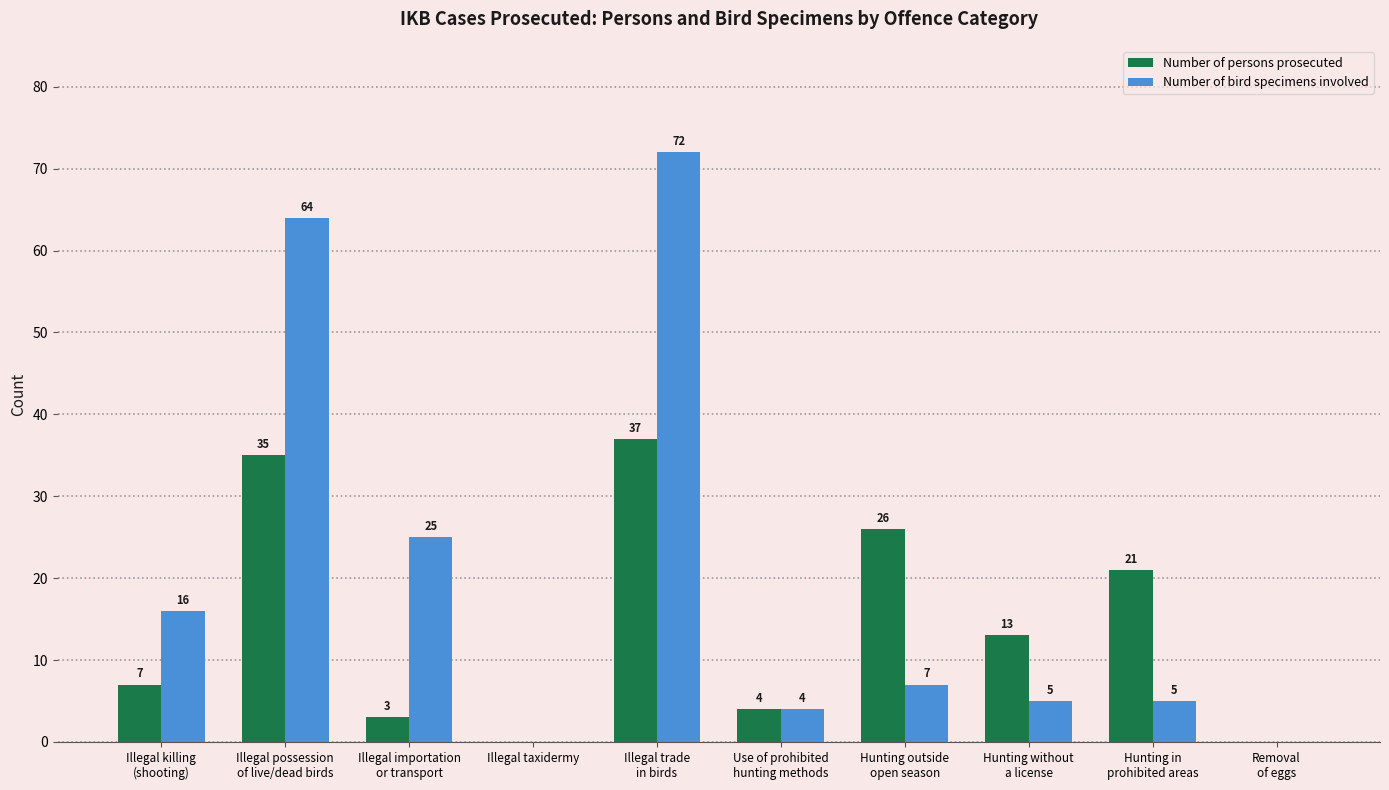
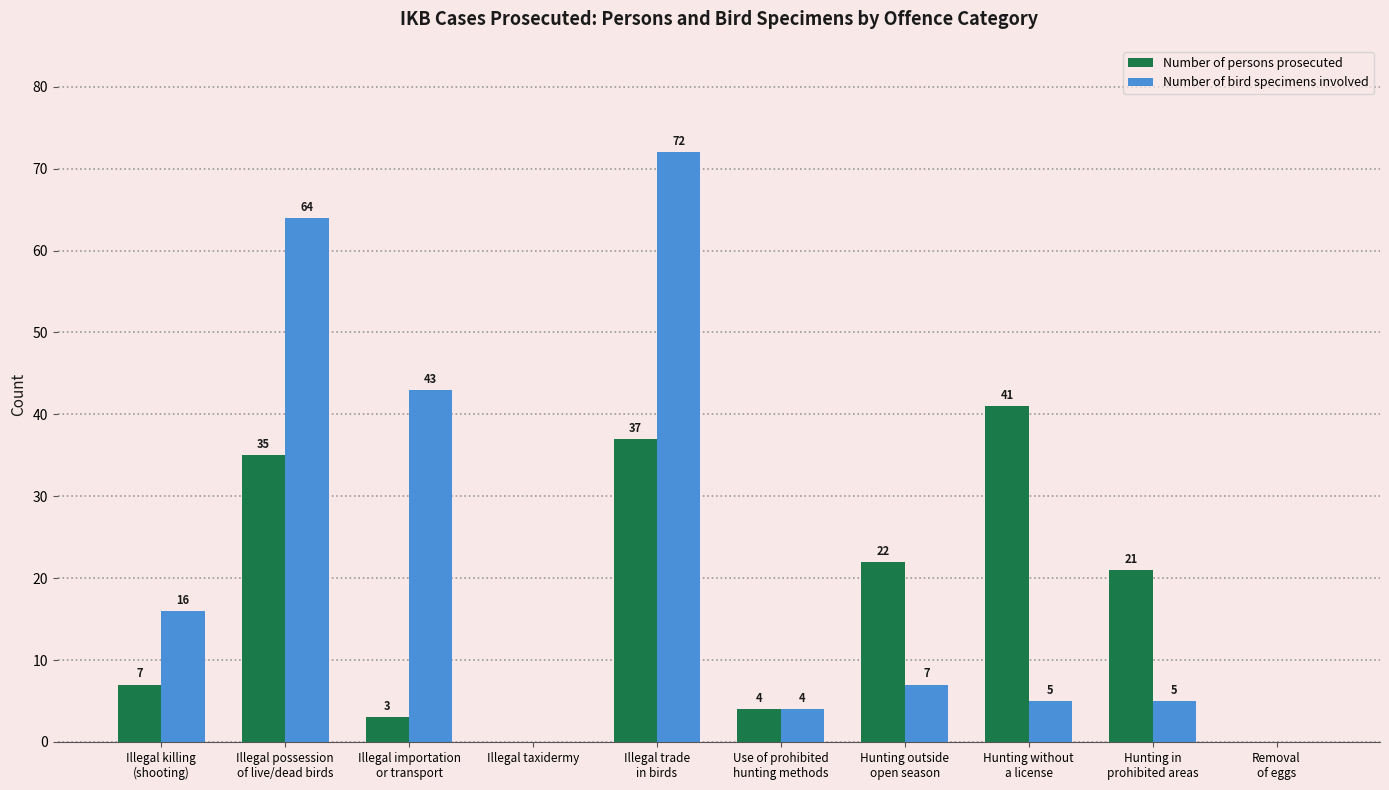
Number of bird specimens involved, Illegal importation or transport: 25 -> 43
Number of persons prosecuted, Hunting outside open season: 26 -> 22
Number of persons prosecuted, Hunting without a license: 13 -> 41
